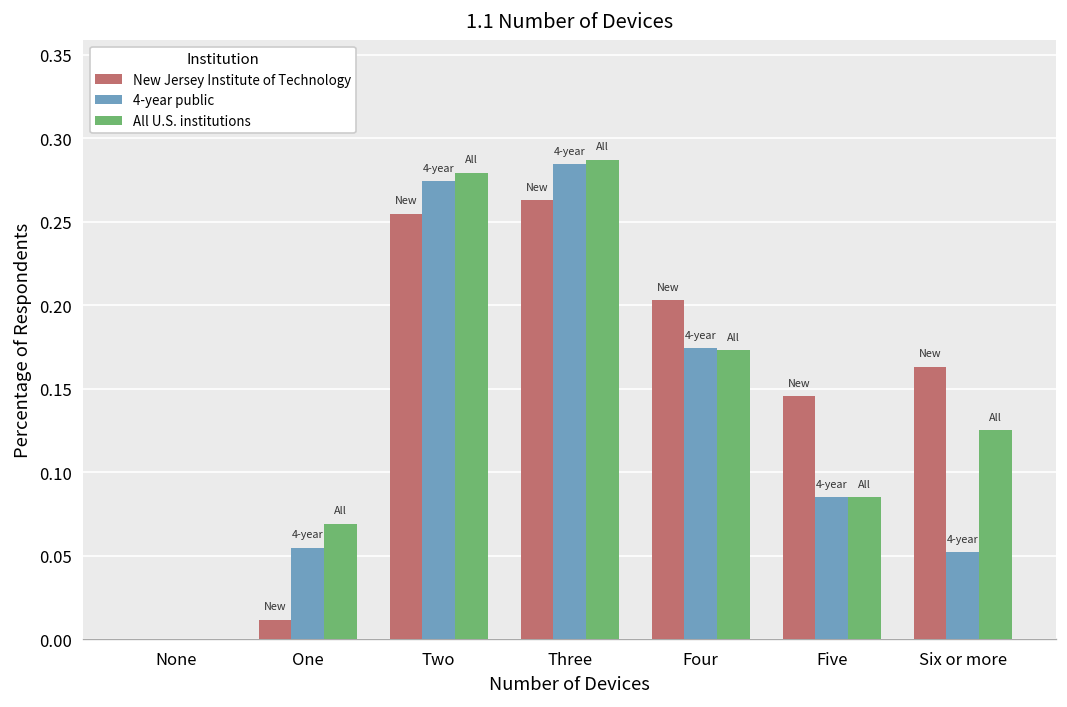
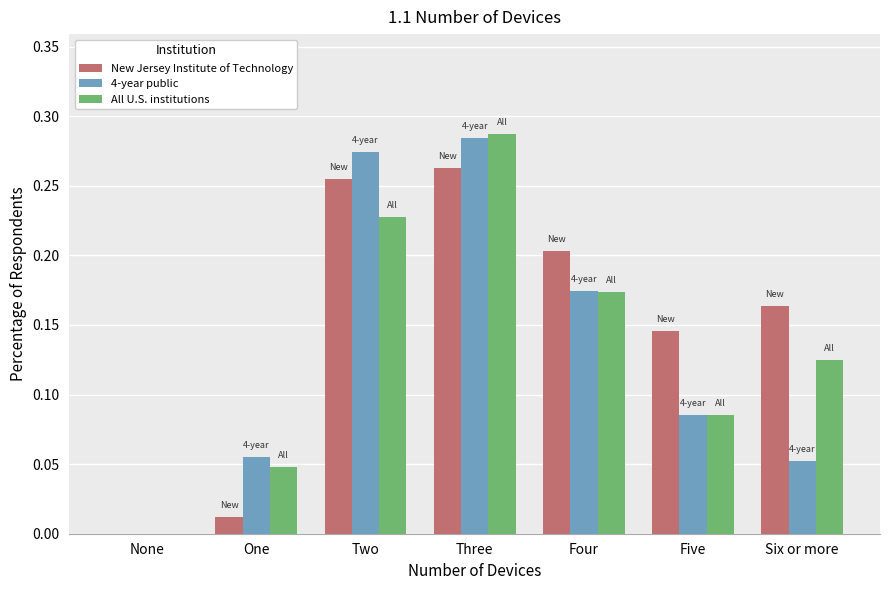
All U.S. institutions, One: 0.069 -> 0.048
All U.S. institutions, Two: 0.280 -> 0.228
